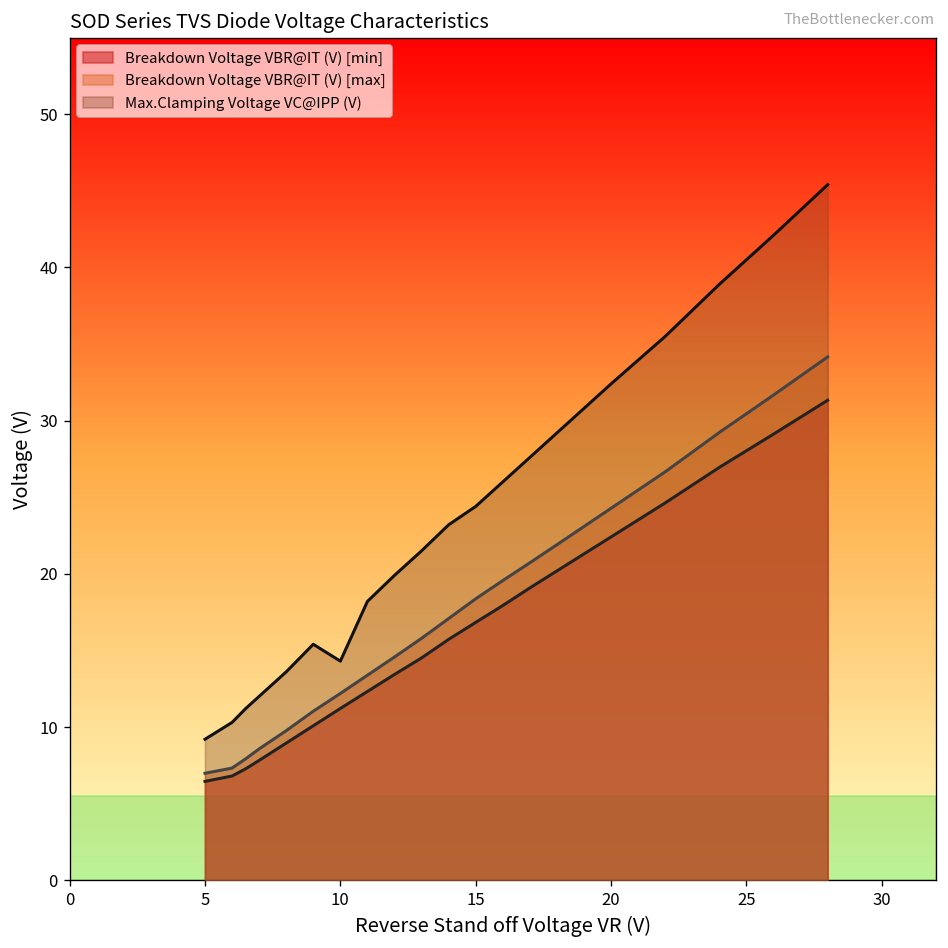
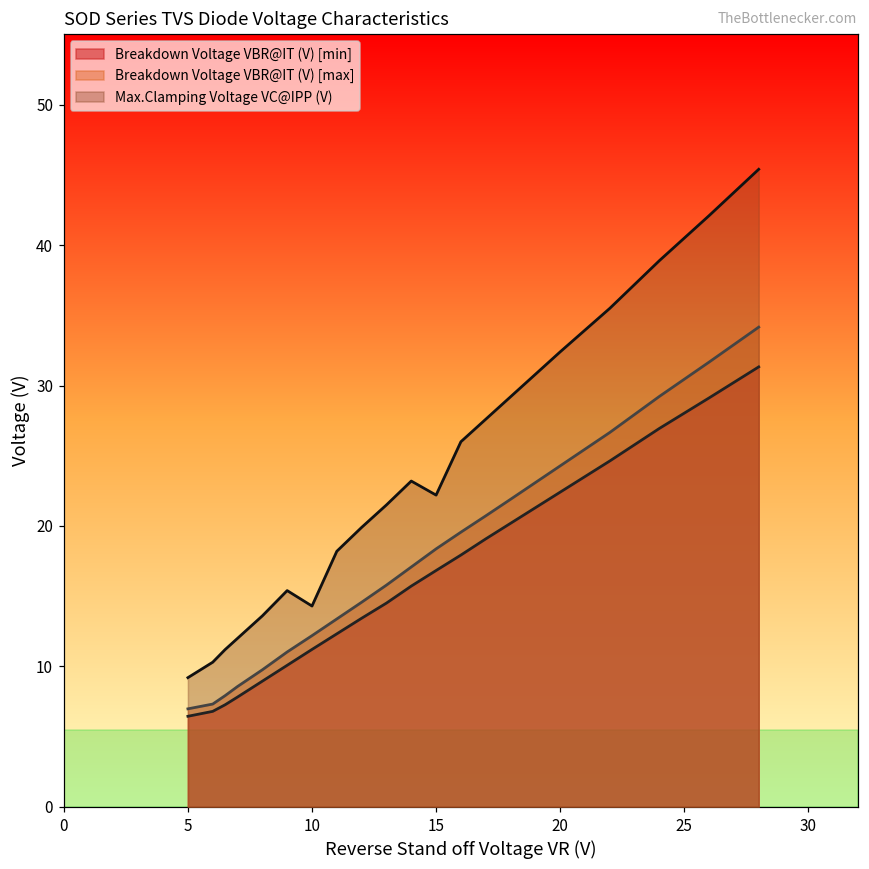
Max.Clamping Voltage VC@IPP (V), 15: 24.4 -> 22.2
